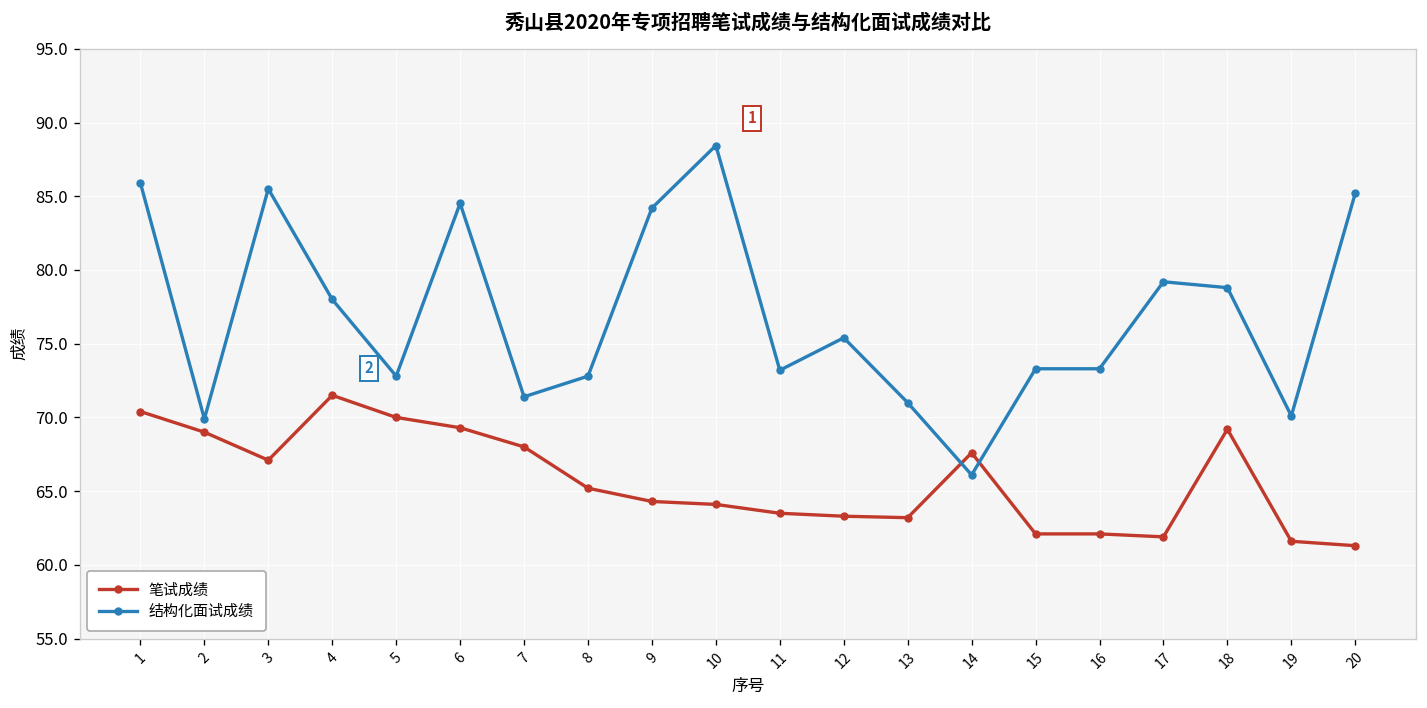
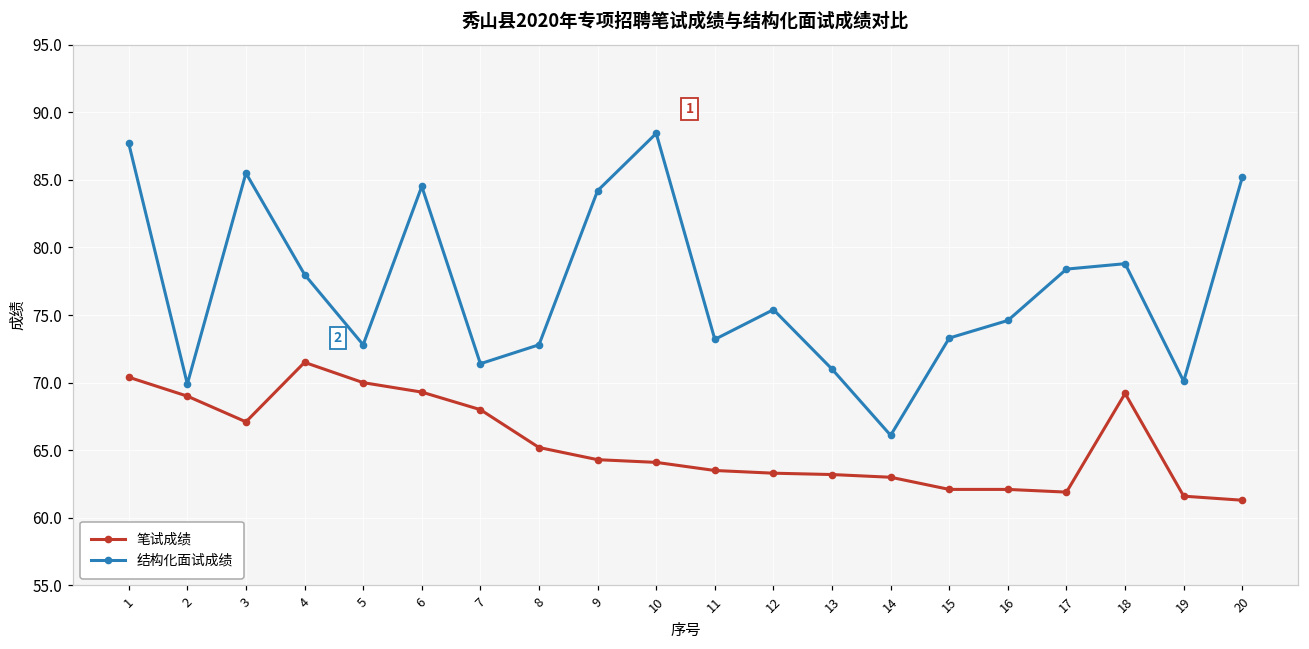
结构化面试成绩, 1: 85.9 -> 87.7
笔试成绩, 14: 67.6 -> 63.0
结构化面试成绩, 16: 73.3 -> 74.6
结构化面试成绩, 17: 79.2 -> 78.4
